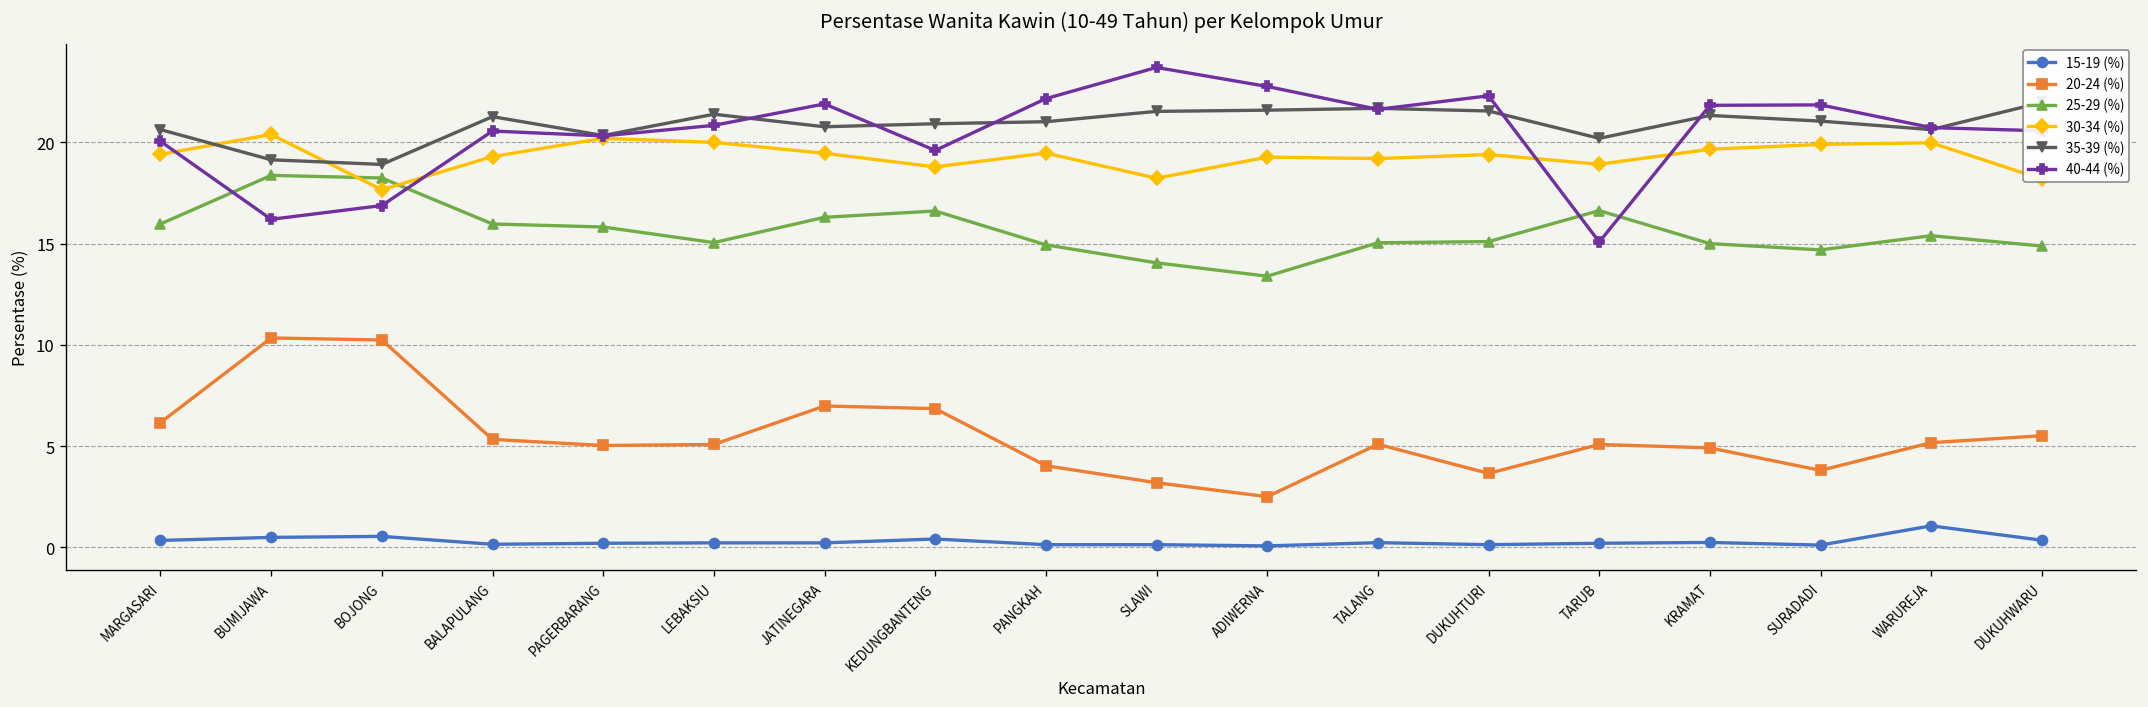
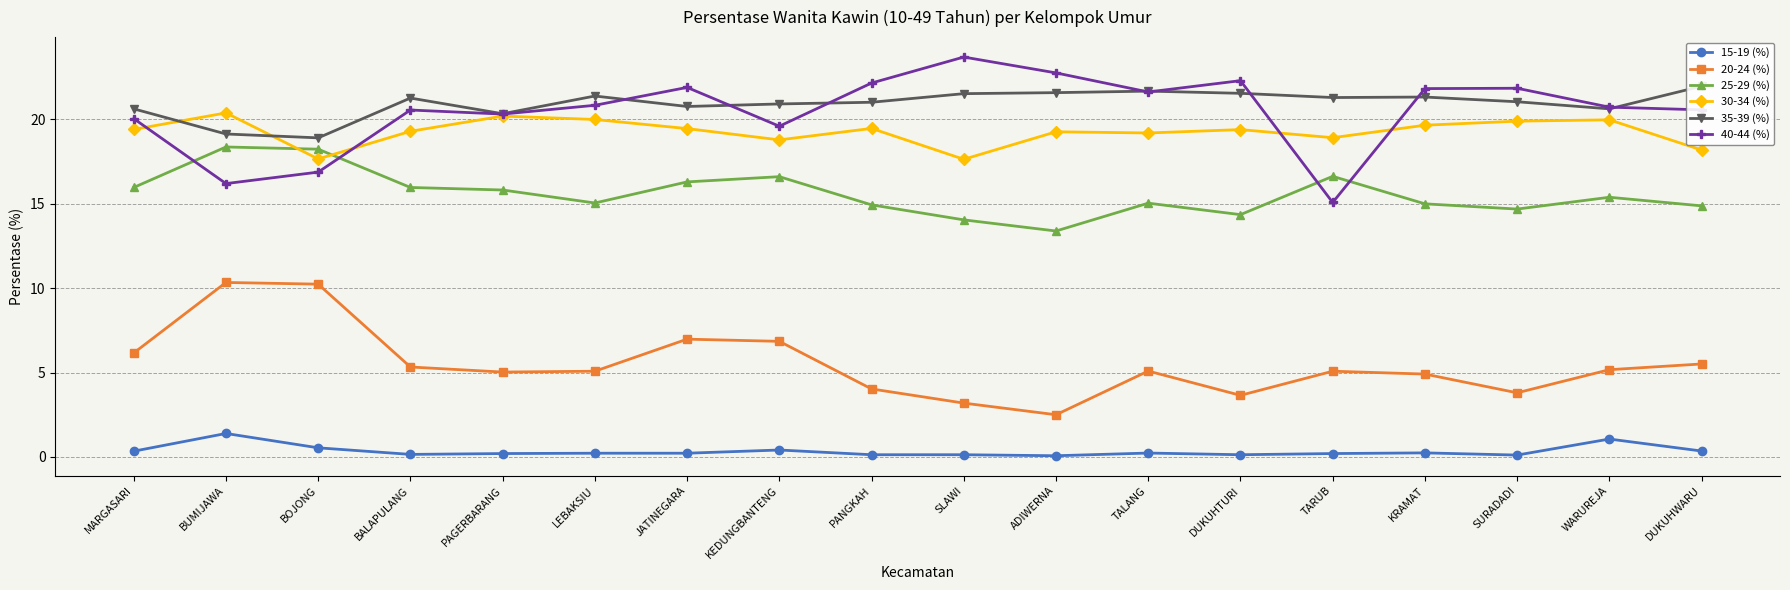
15-19 (%), BUMIJAWA: 0.5 -> 1.4
30-34 (%), SLAWI: 18.2 -> 17.6
25-29 (%), DUKUHTURI: 15.1 -> 14.4
35-39 (%), TARUB: 20.2 -> 21.3
